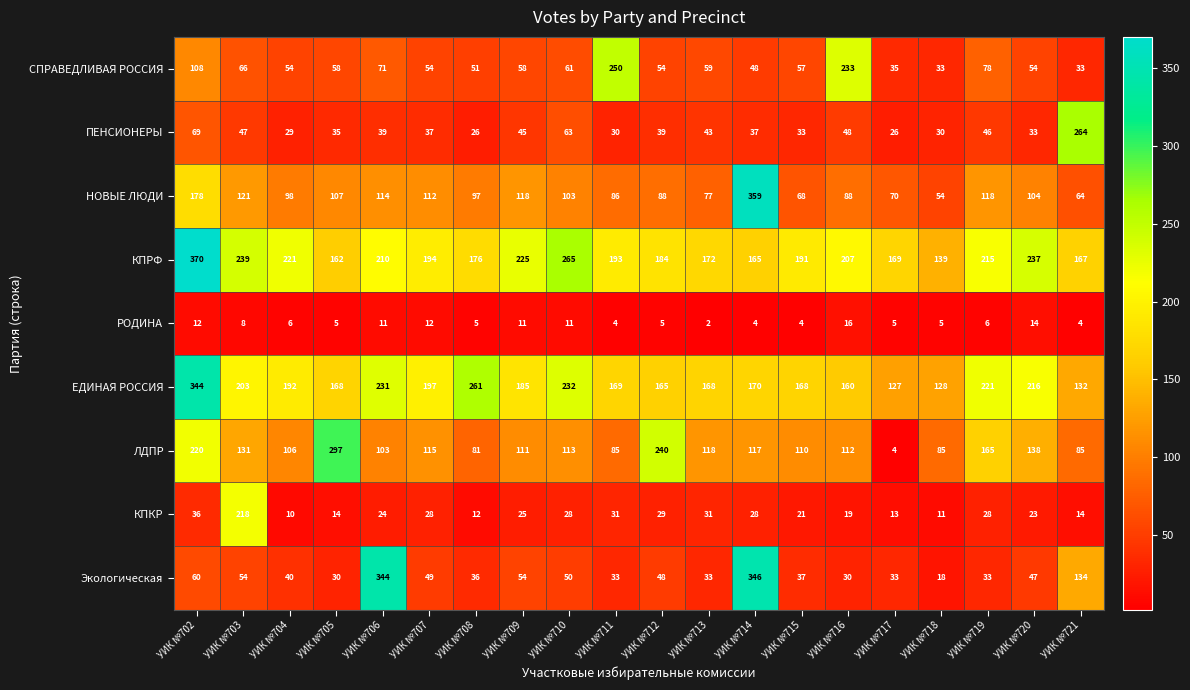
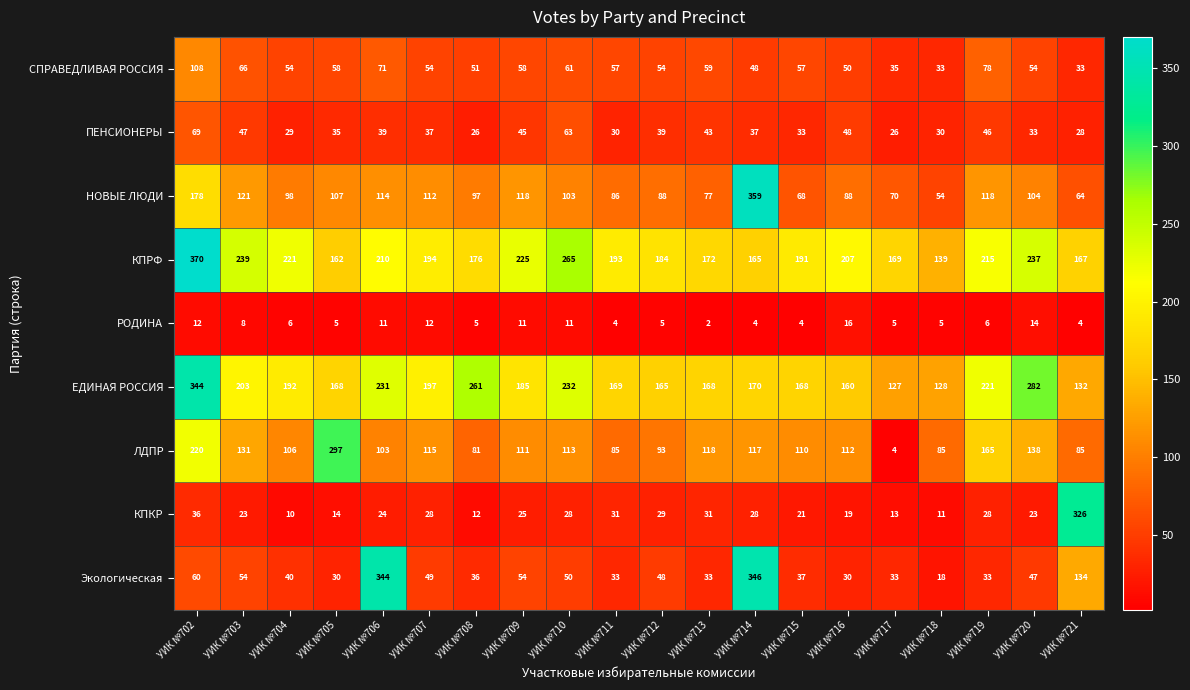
СПРАВЕДЛИВАЯ РОССИЯ, УИК №711: 250 -> 57
СПРАВЕДЛИВАЯ РОССИЯ, УИК №716: 233 -> 50
ПЕНСИОНЕРЫ, УИК №721: 264 -> 28
ЕДИНАЯ РОССИЯ, УИК №720: 216 -> 282
ЛДПР, УИК №712: 240 -> 93
КПКР, УИК №703: 218 -> 23
КПКР, УИК №721: 14 -> 326
